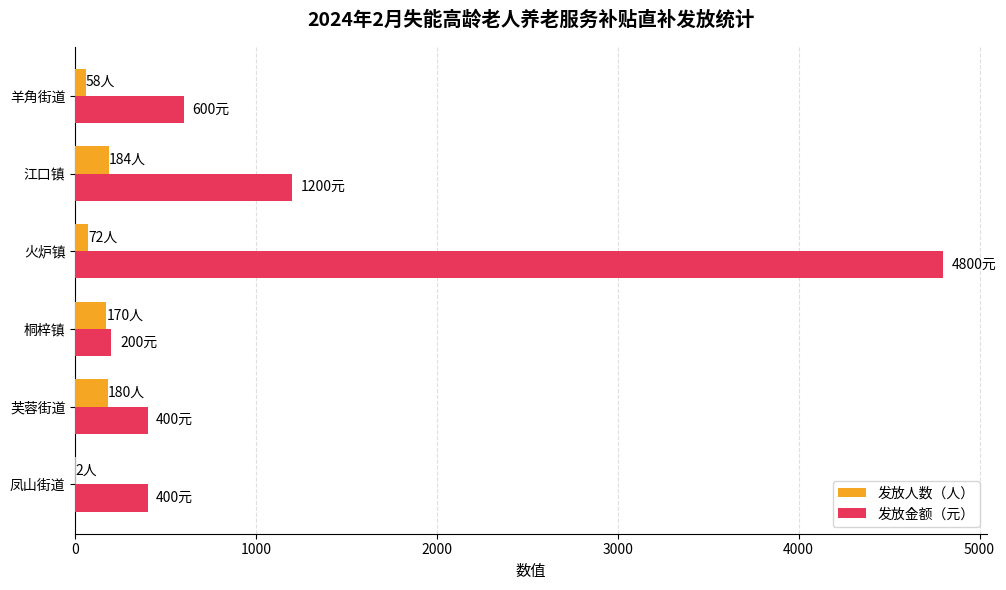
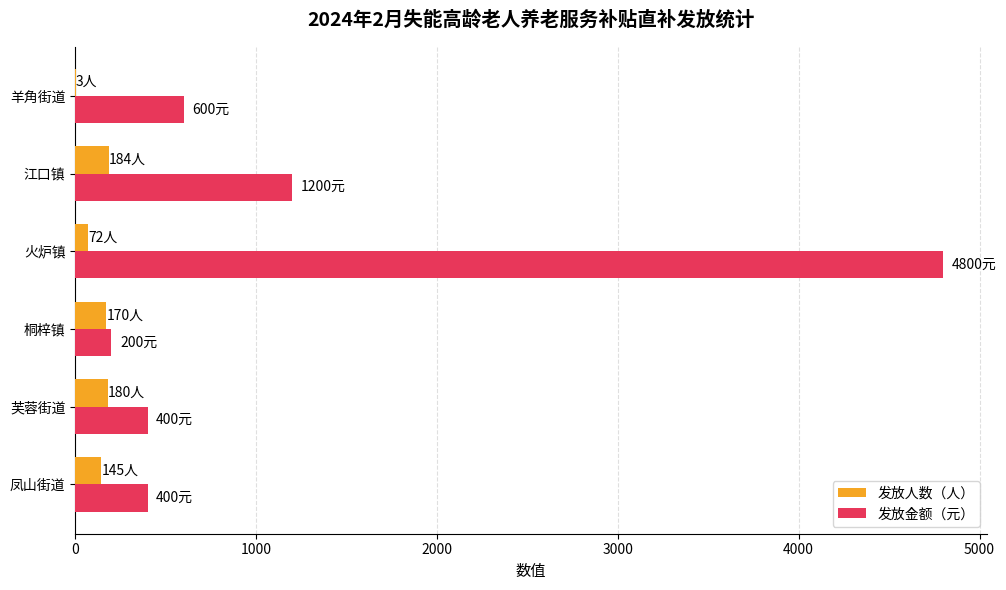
发放人数（人）, 羊角街道: 58人 -> 3人
发放人数（人）, 凤山街道: 2人 -> 145人
